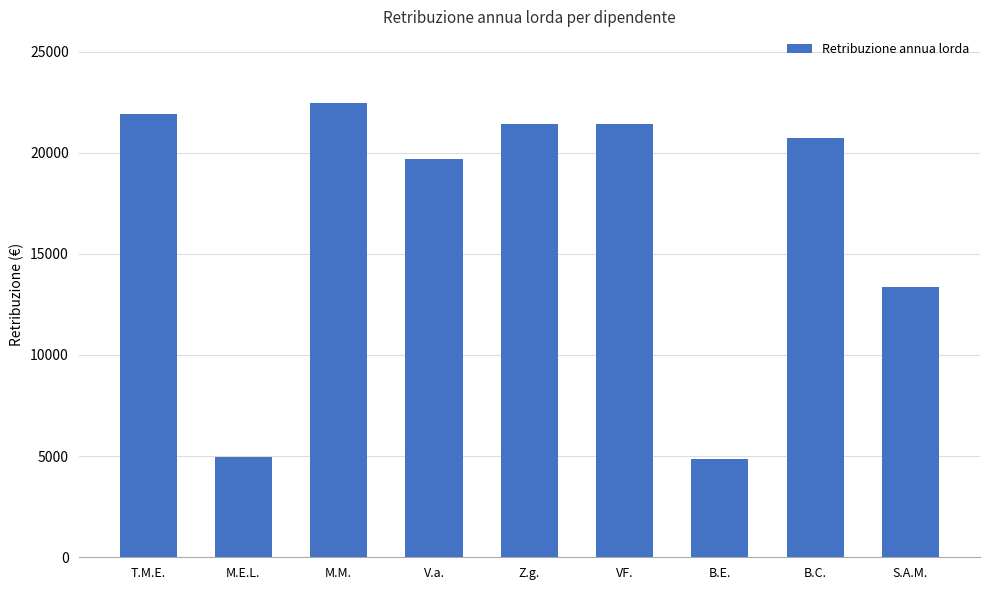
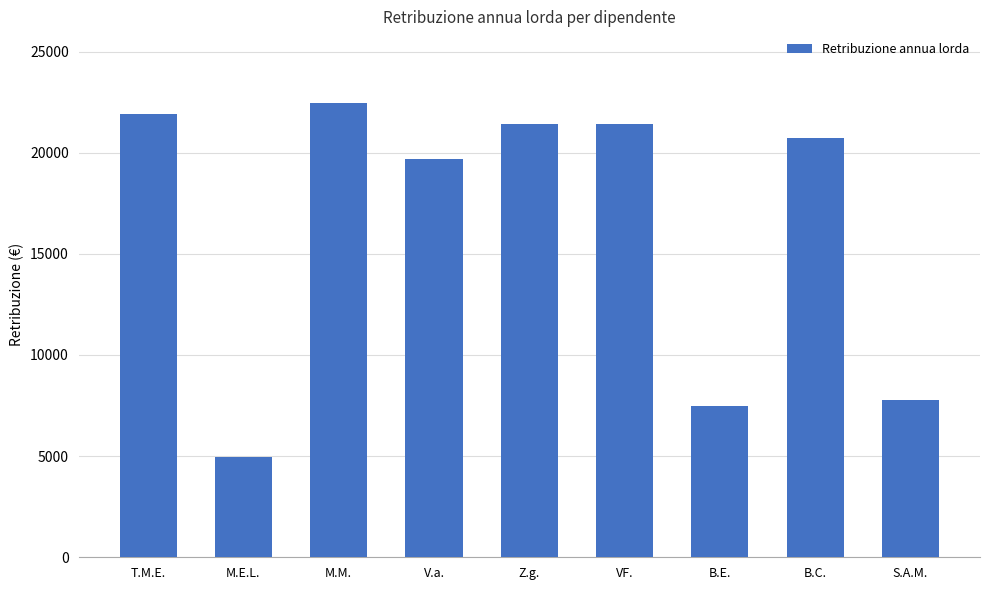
B.E.: 4800 -> 7500
S.A.M.: 13300 -> 7800
